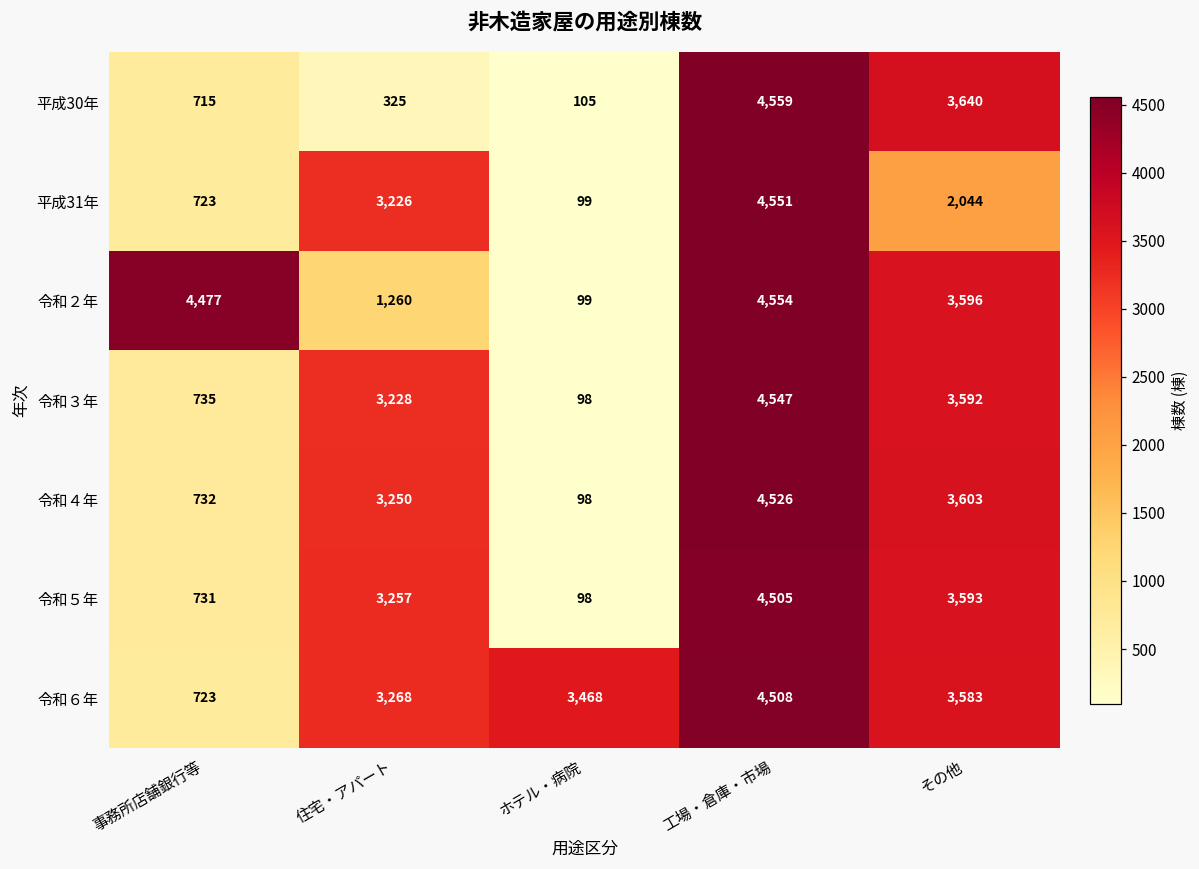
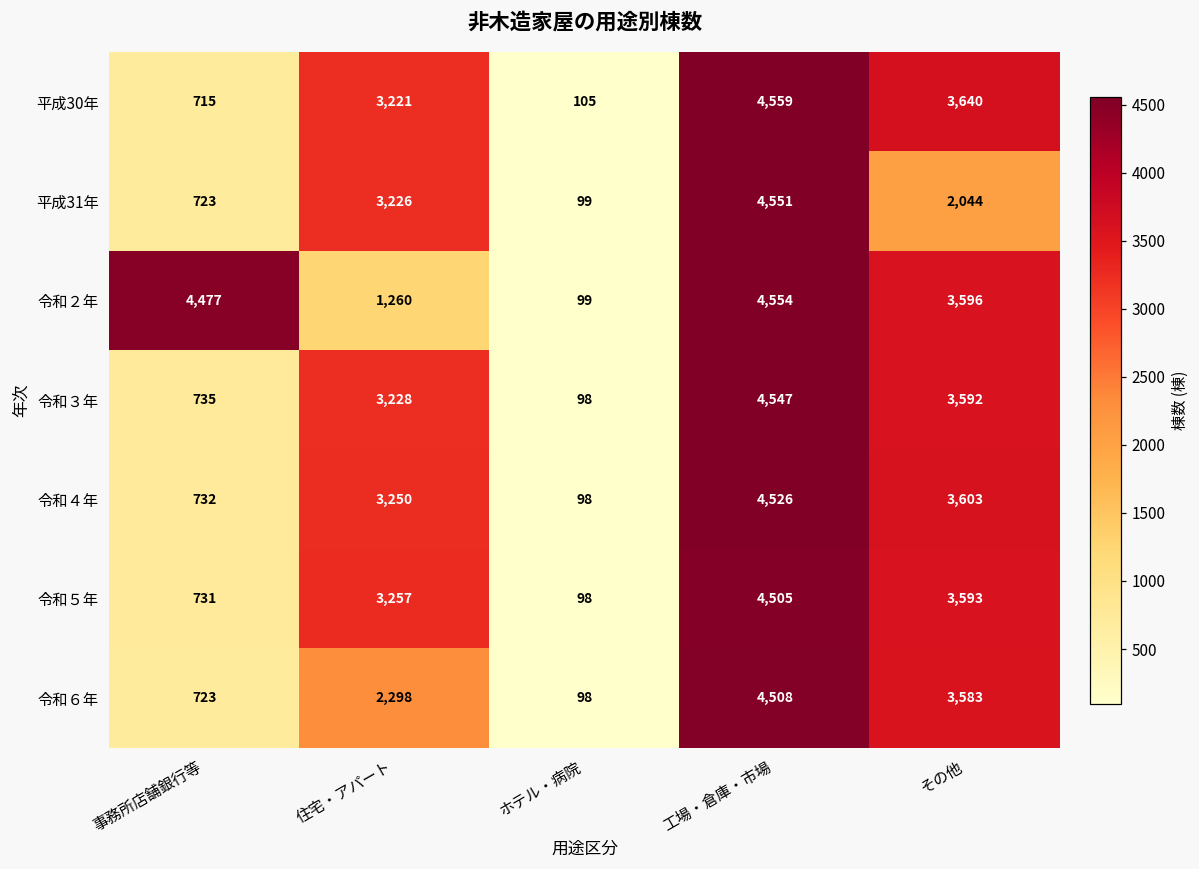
平成30年, 住宅・アパート: 325 -> 3,221
令和６年, 住宅・アパート: 3,268 -> 2,298
令和６年, ホテル・病院: 3,468 -> 98
